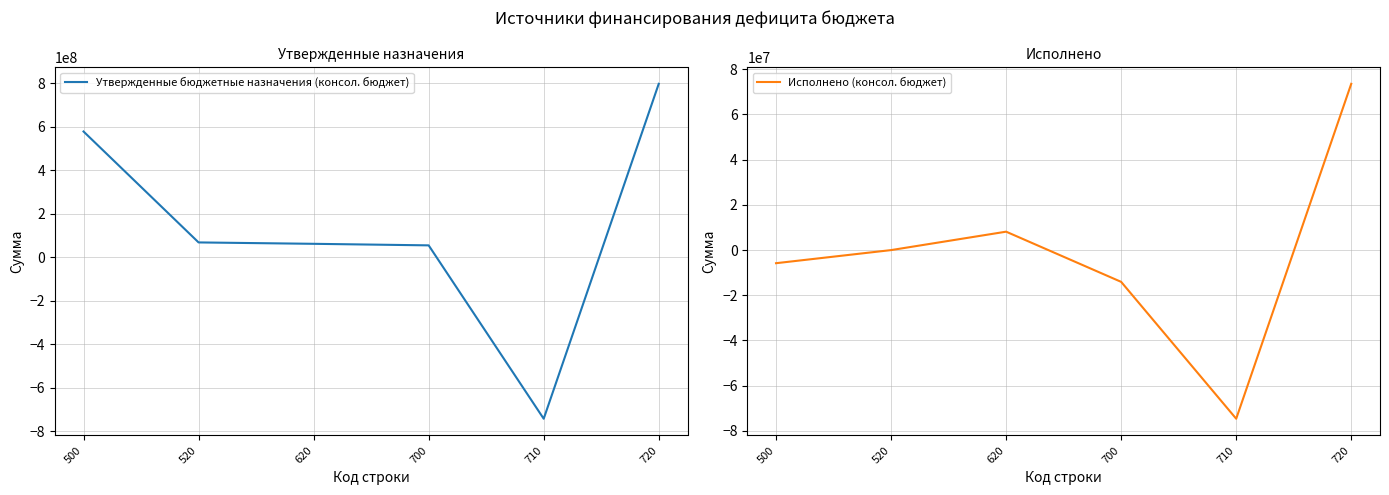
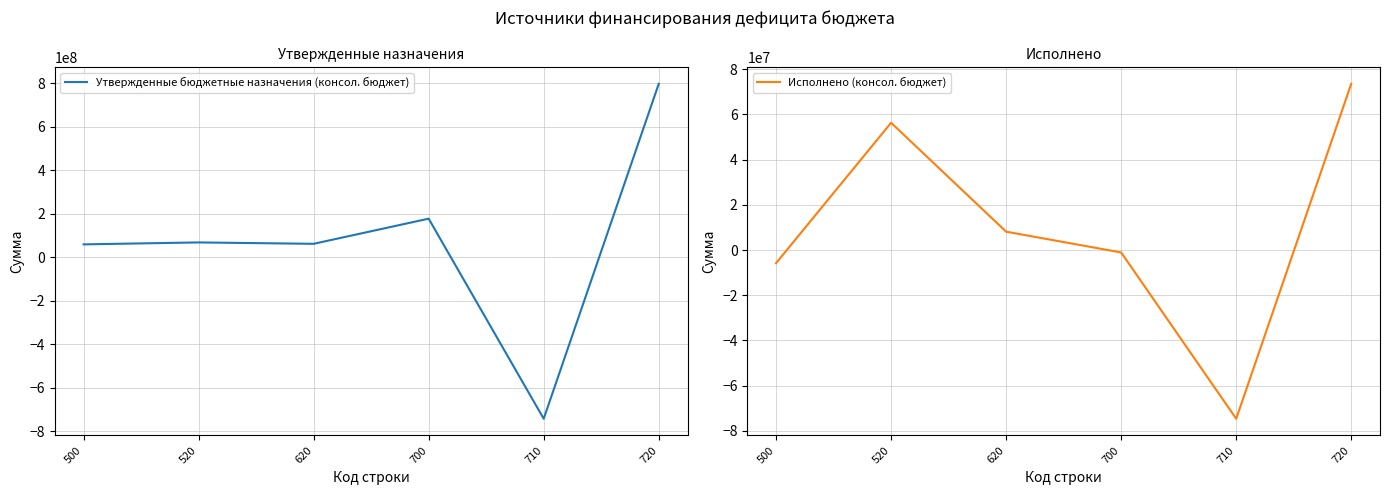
Утвержденные назначения, 500: 580000000 -> 60000000
Утвержденные назначения, 700: 50000000 -> 180000000
Исполнено, 520: 0 -> 56000000
Исполнено, 700: -14000000 -> -1000000
